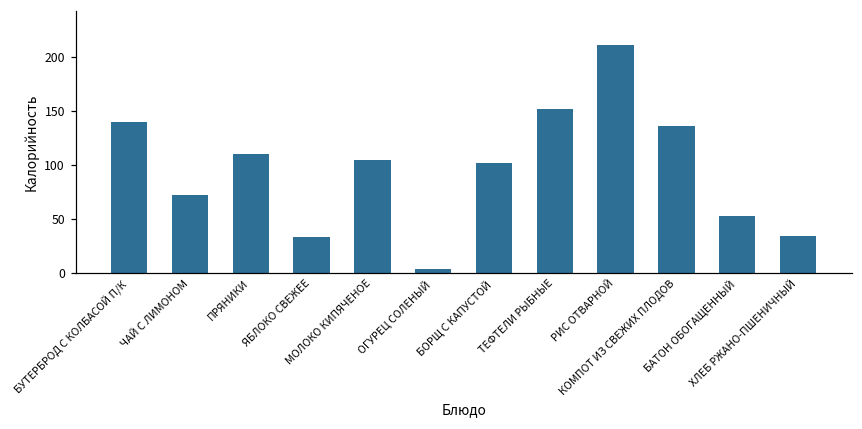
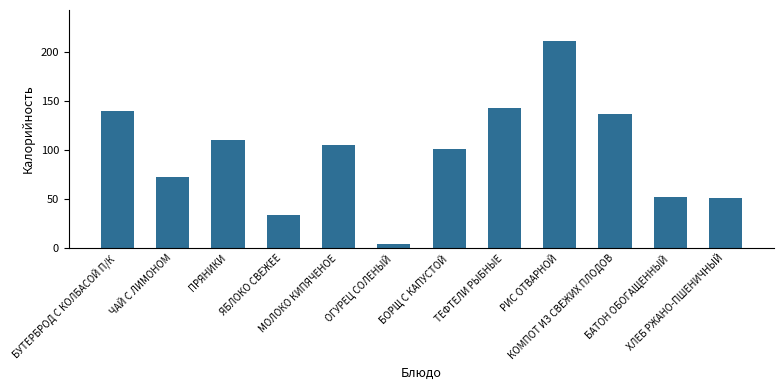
ТЕФТЕЛИ РЫБНЫЕ: 150 -> 140
ХЛЕБ РЖАНО-ПШЕНИЧНЫЙ: 30 -> 50
